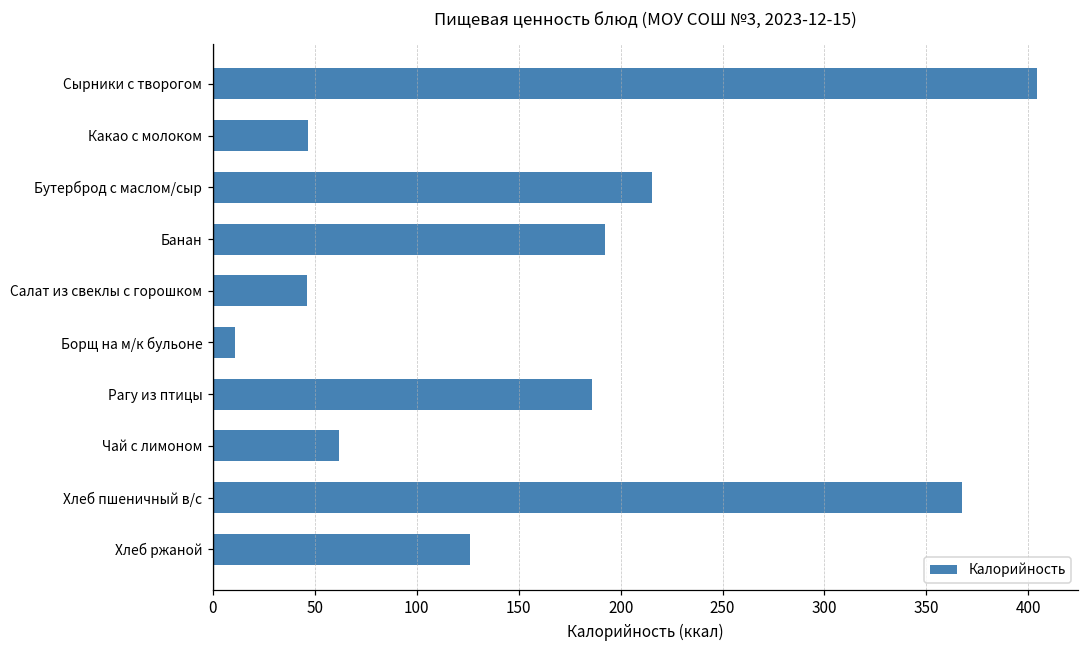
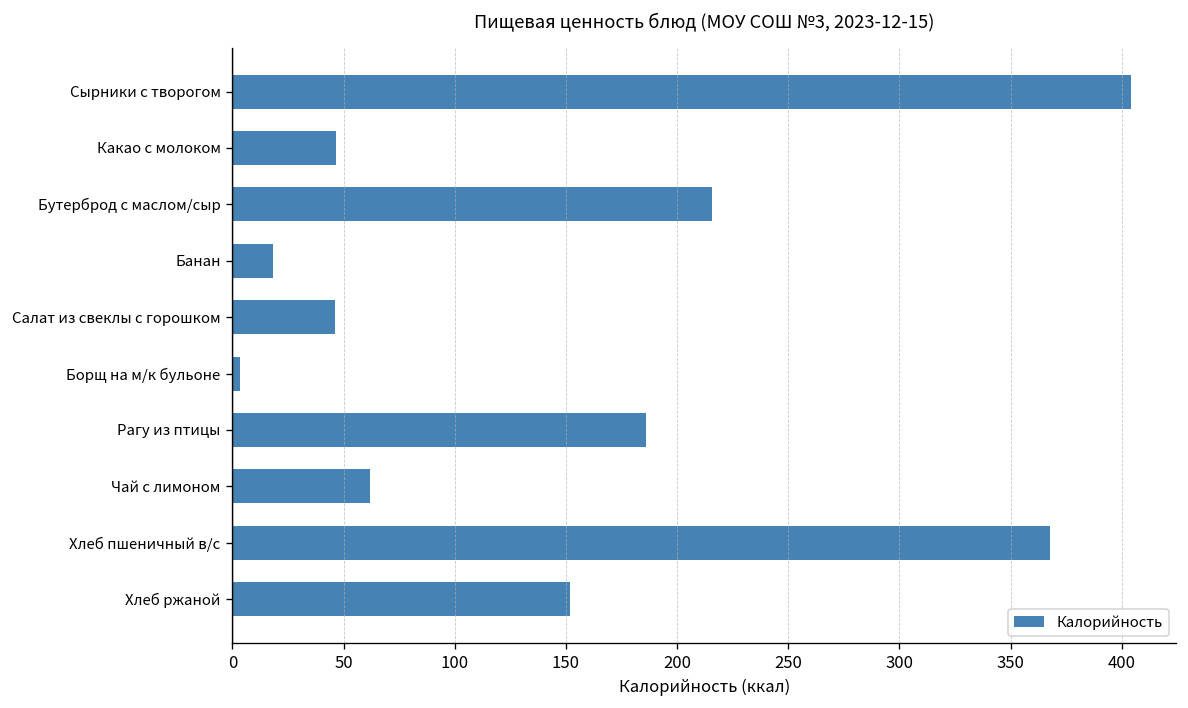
Банан: 192 -> 18
Борщ на м/к бульоне: 11 -> 3
Хлеб ржаной: 126 -> 152
